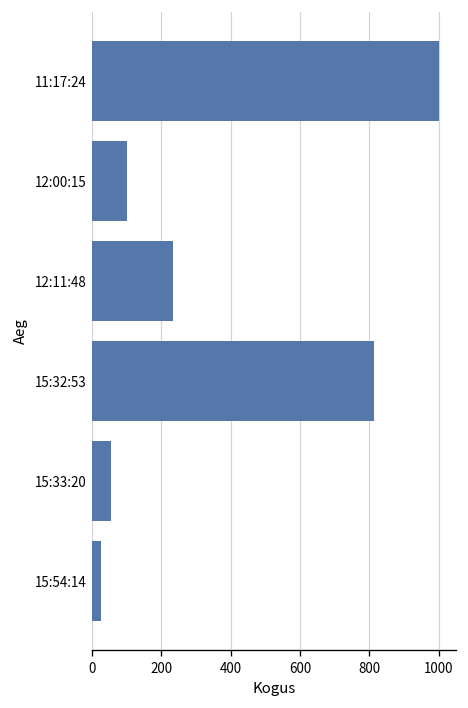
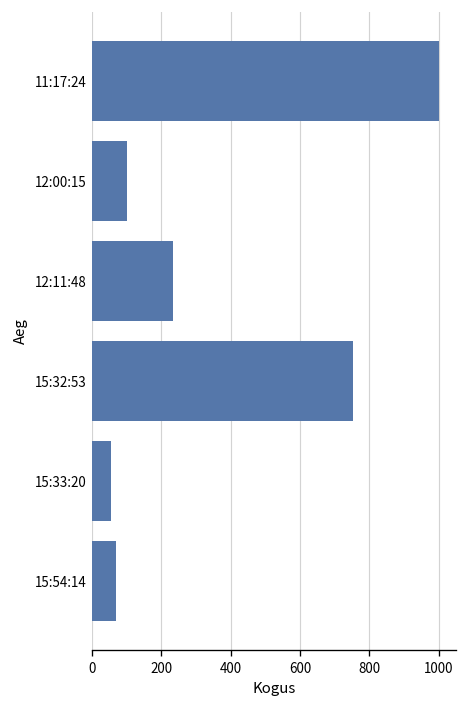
15:32:53: 810 -> 750
15:54:14: 30 -> 70
